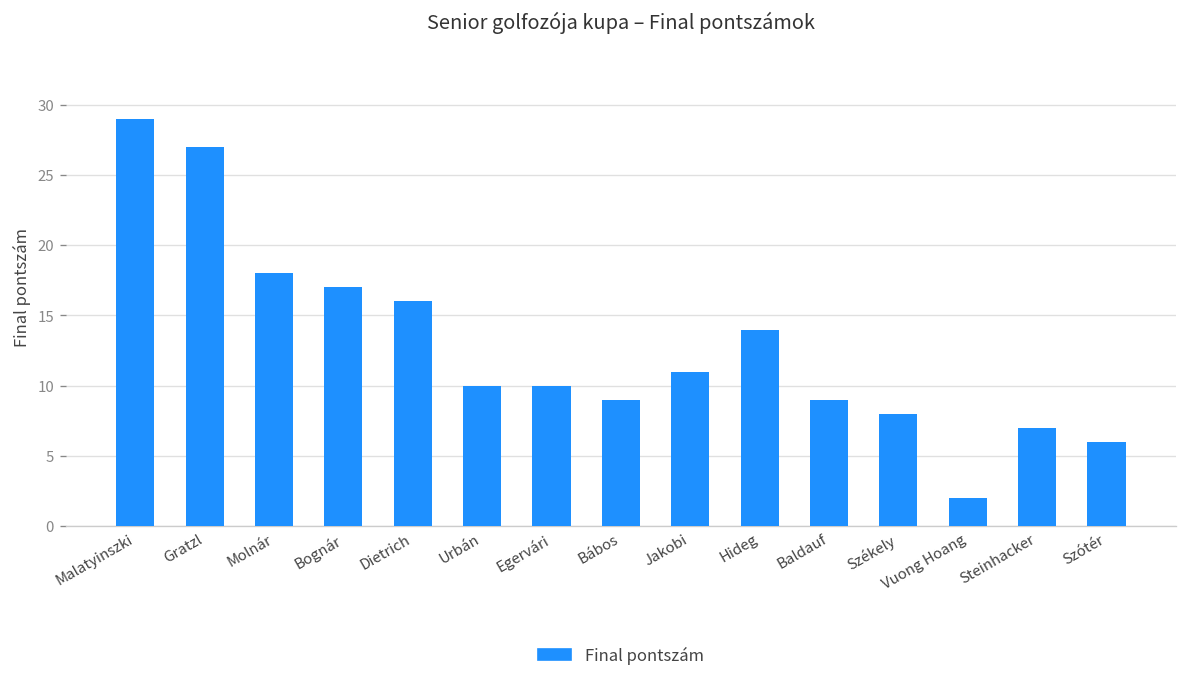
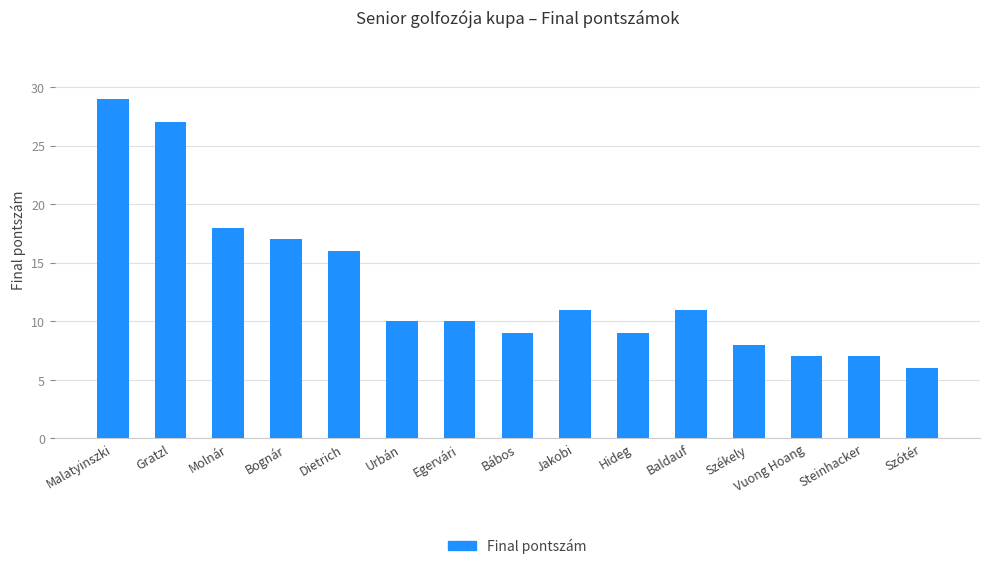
Hideg: 14 -> 9
Baldauf: 9 -> 11
Vuong Hoang: 2 -> 7
